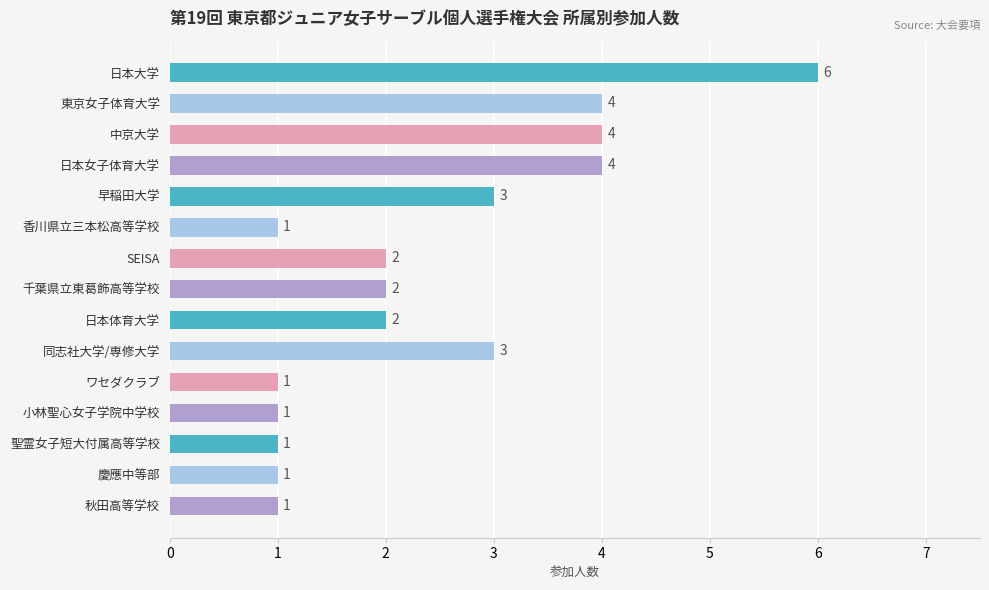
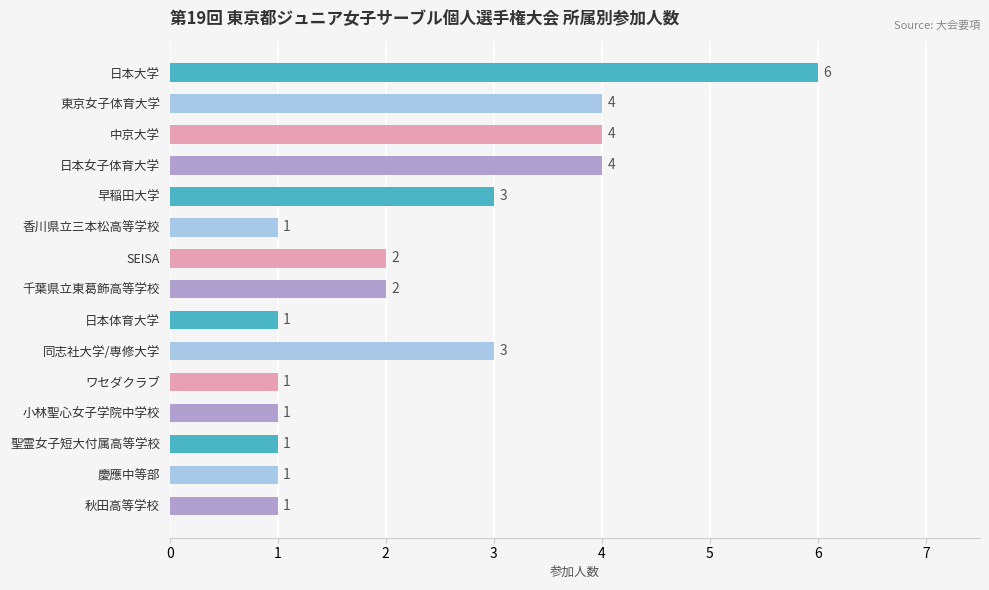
日本体育大学: 2 -> 1
